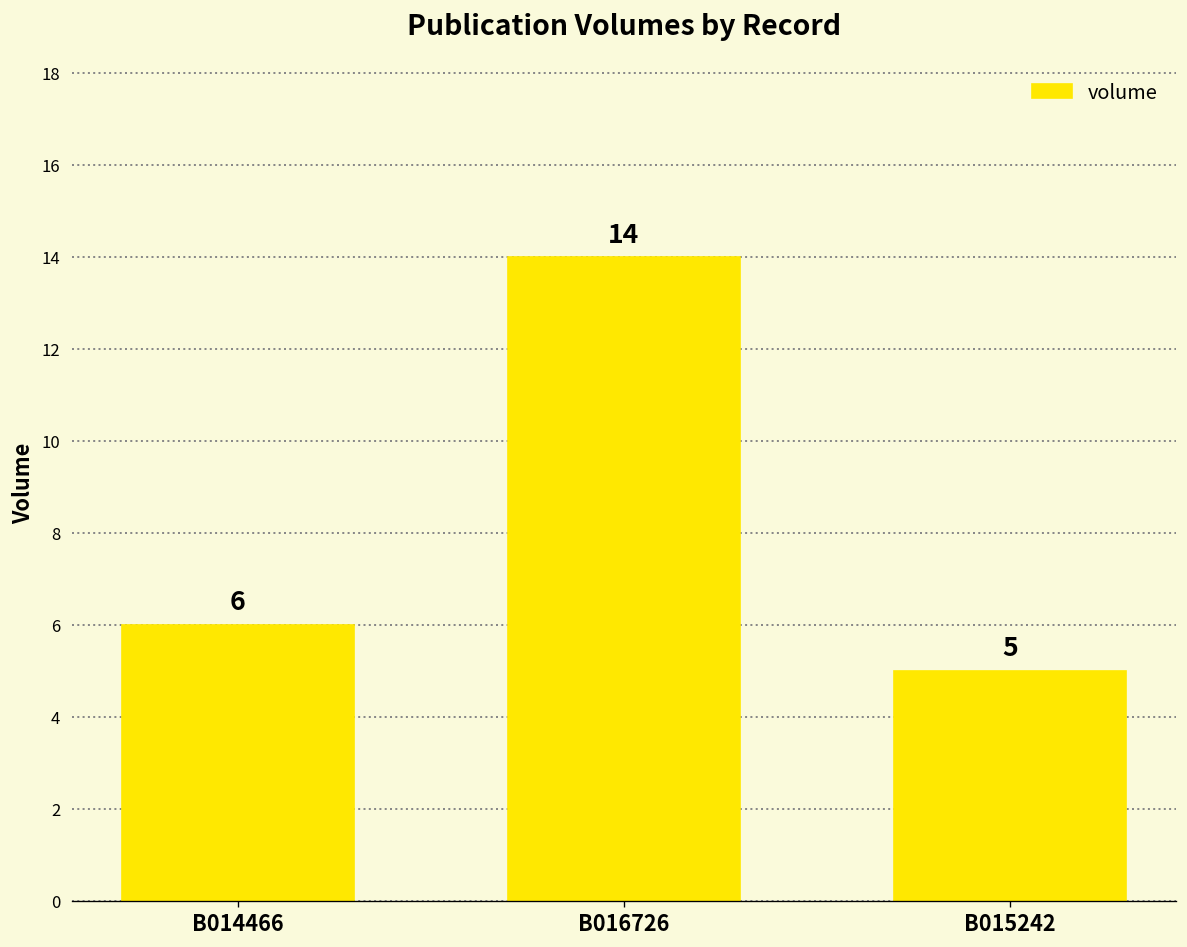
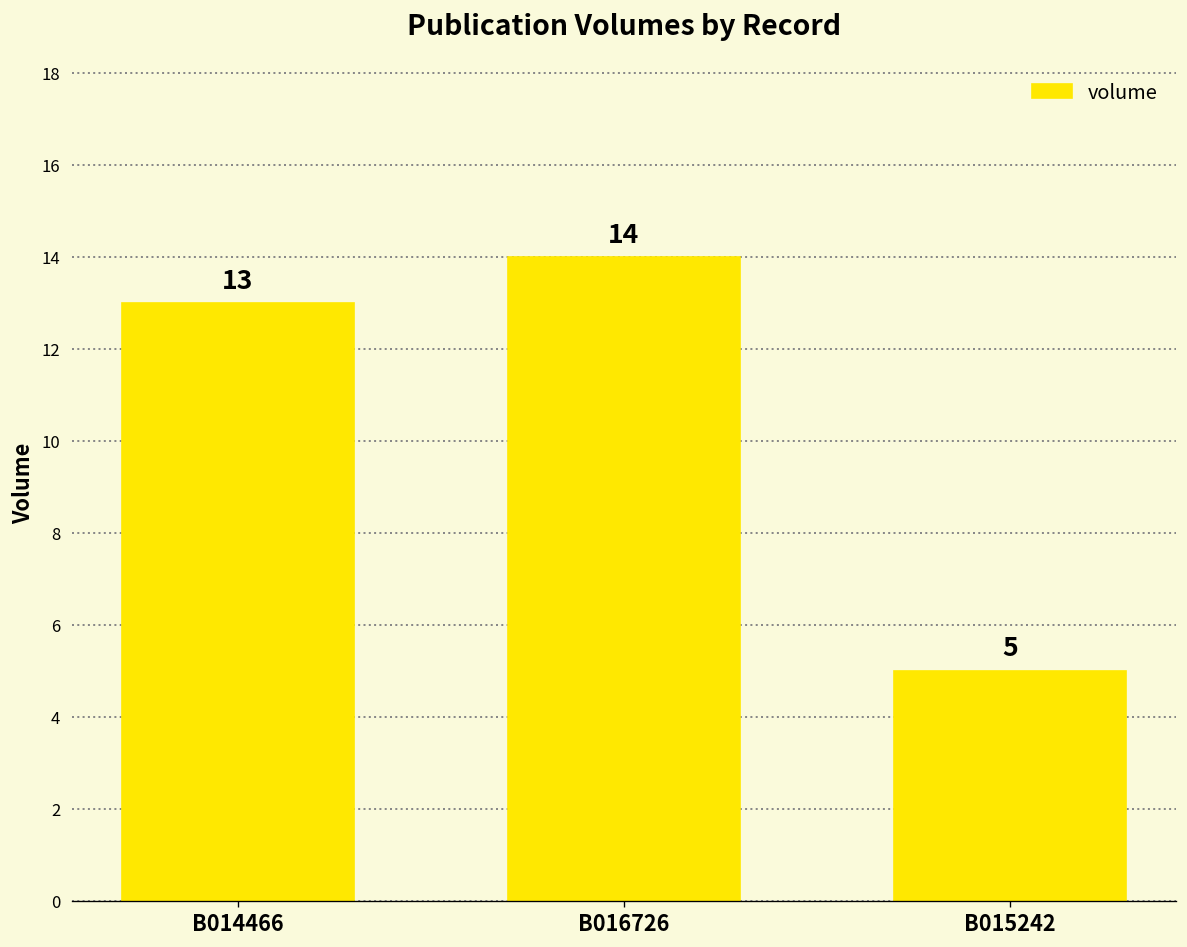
B014466: 6 -> 13
